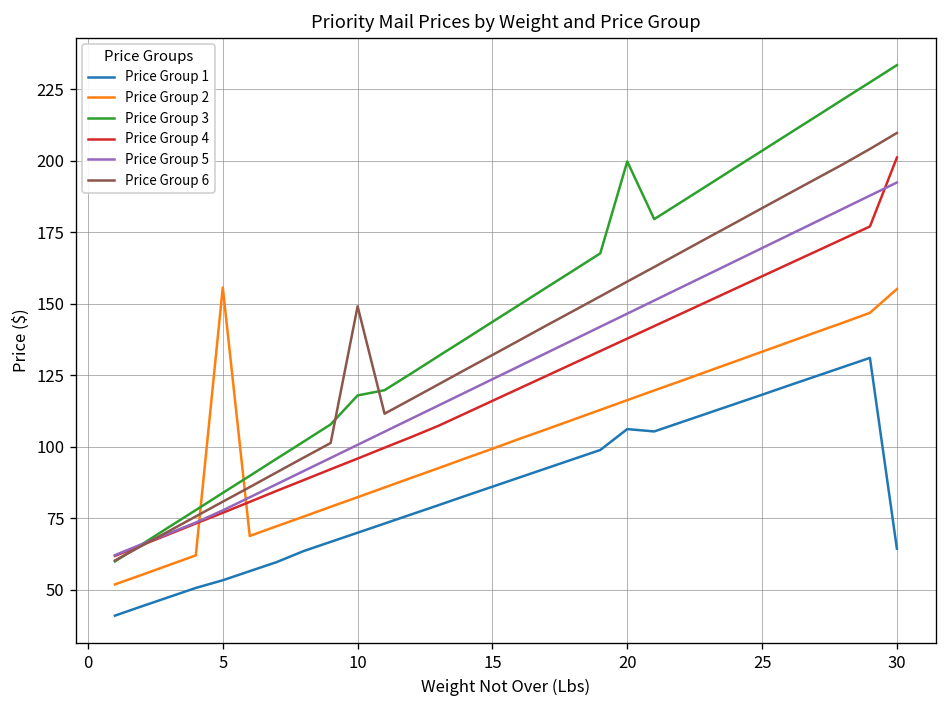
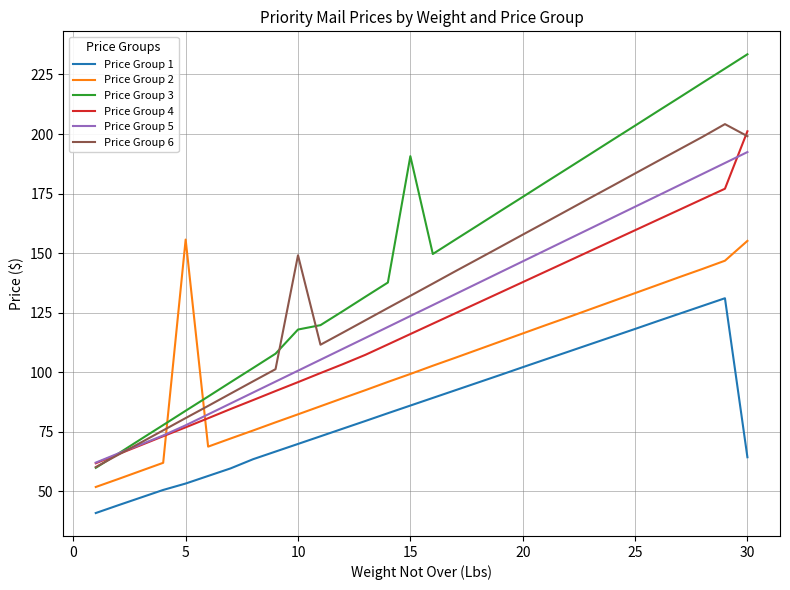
Price Group 3, 15: 144 -> 191
Price Group 1, 20: 106 -> 102
Price Group 3, 20: 200 -> 174
Price Group 6, 30: 210 -> 199
